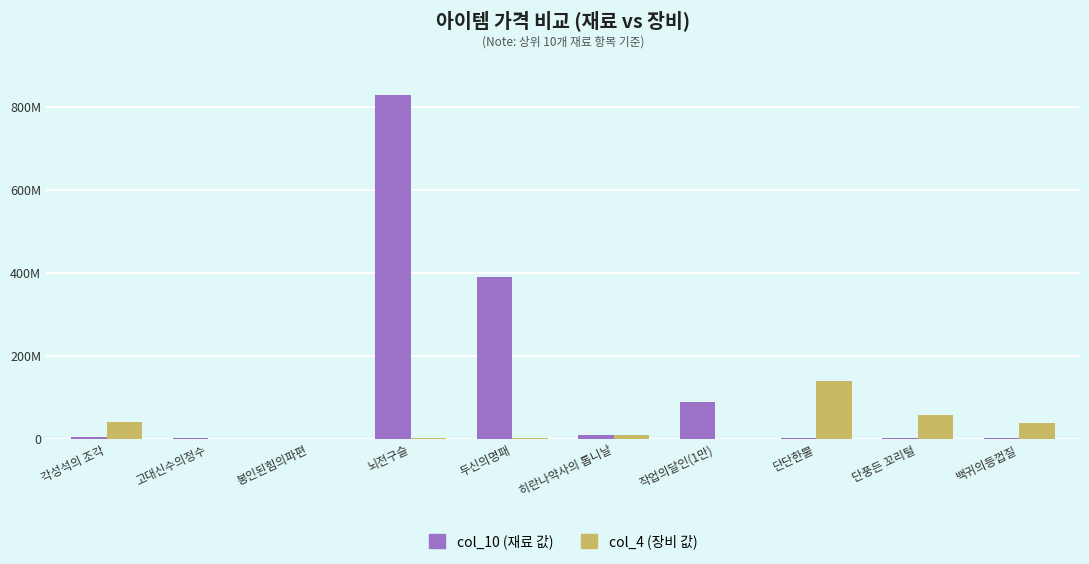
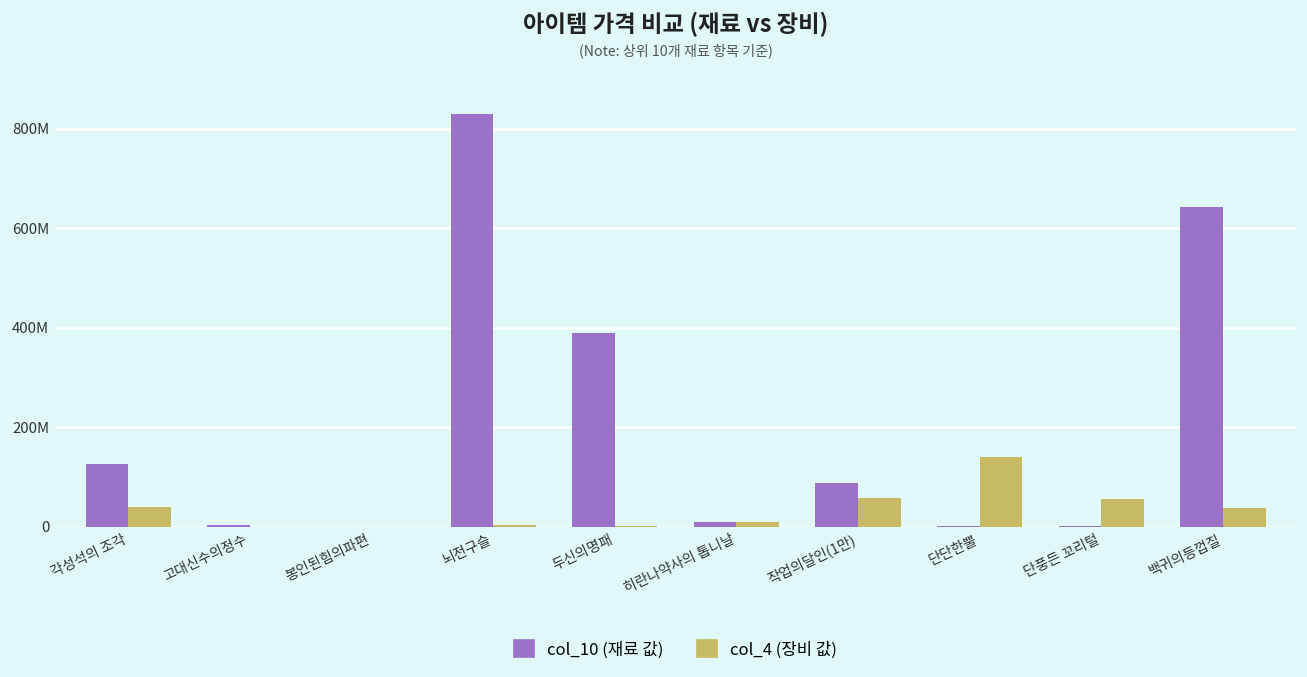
col_10 (재료 값), 각성석의 조각: 10000000 -> 130000000
col_4 (장비 값), 작업의달인(1만): 0 -> 60000000
col_10 (재료 값), 백귀의등껍질: 0 -> 640000000
